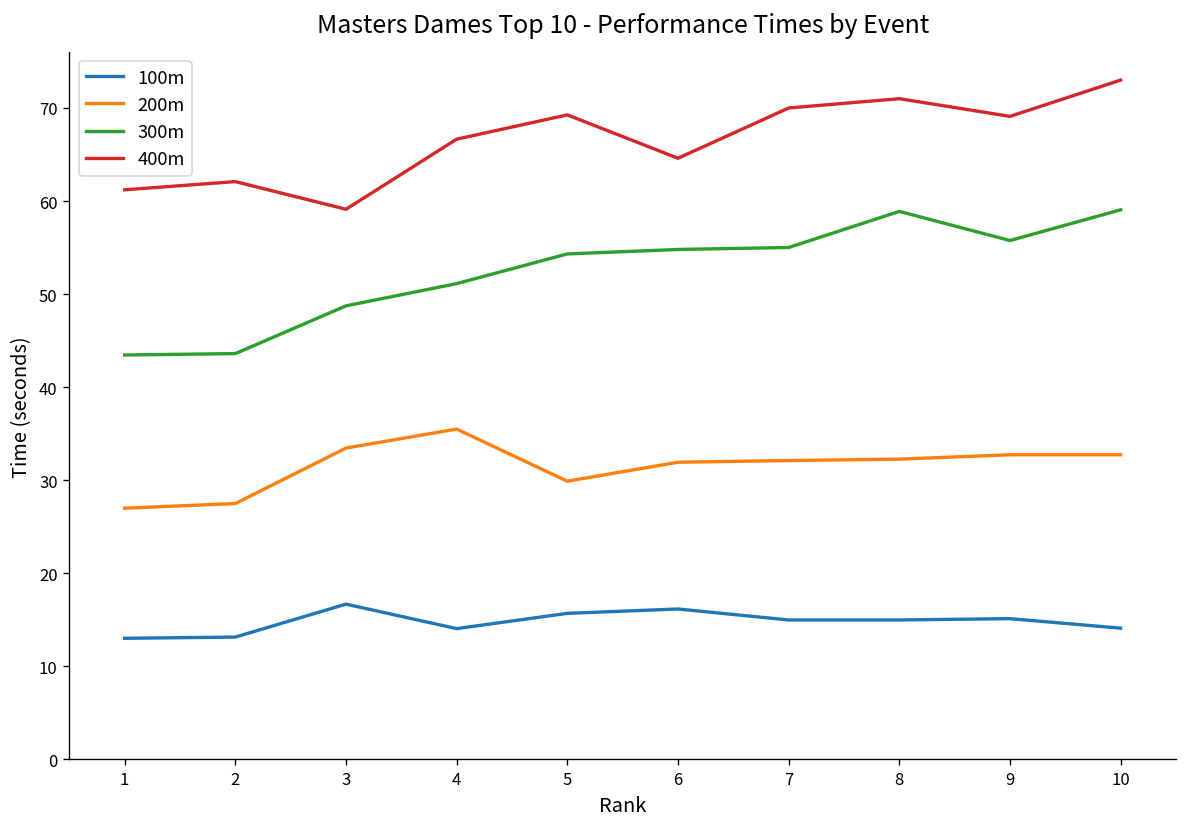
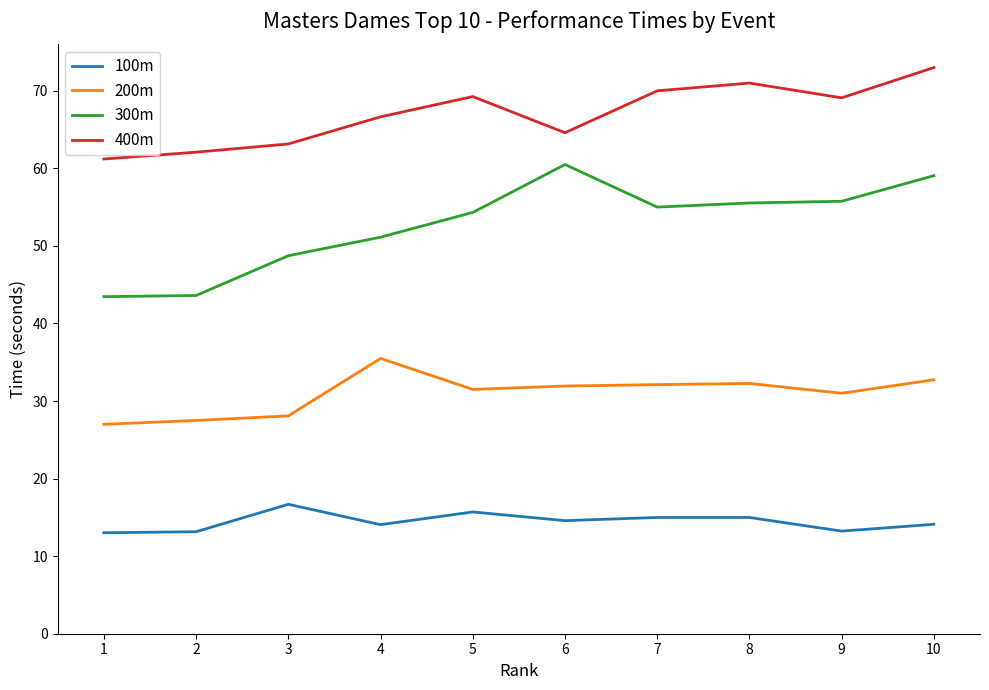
200m, 3: 33 -> 28
400m, 3: 59 -> 63
200m, 5: 30 -> 32
100m, 6: 16 -> 15
300m, 6: 55 -> 61
300m, 8: 59 -> 56
100m, 9: 15 -> 13
200m, 9: 33 -> 31
